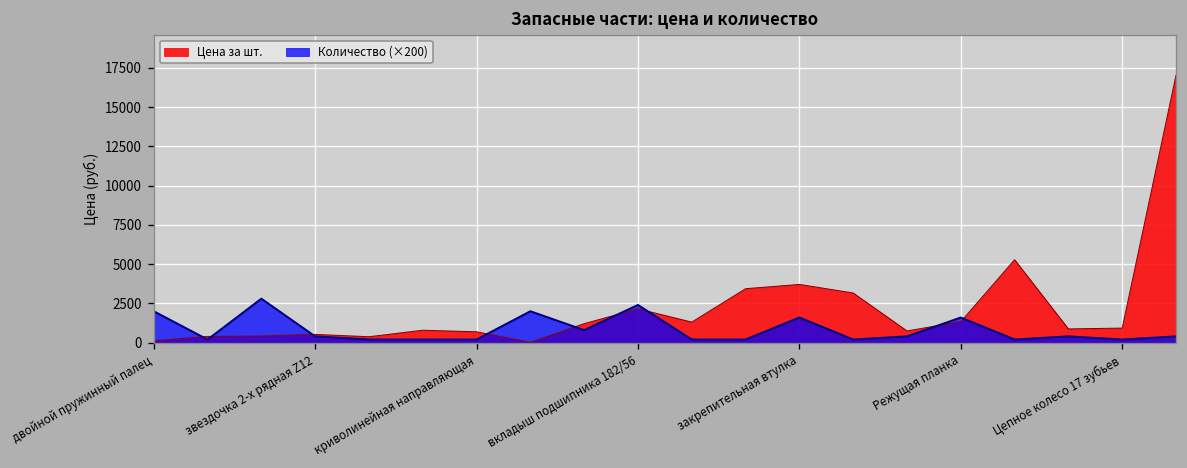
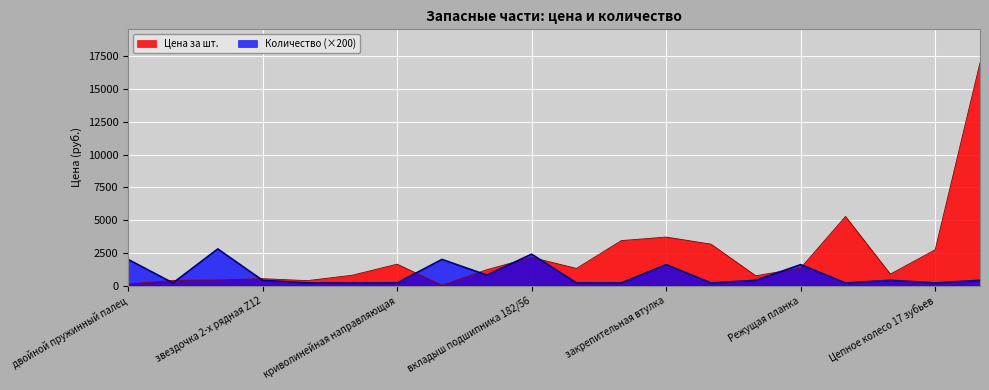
Цена за шт., криволинейная направляющая: 700 -> 1600
Цена за шт., Цепное колесо 17 зубьев: 900 -> 2700
